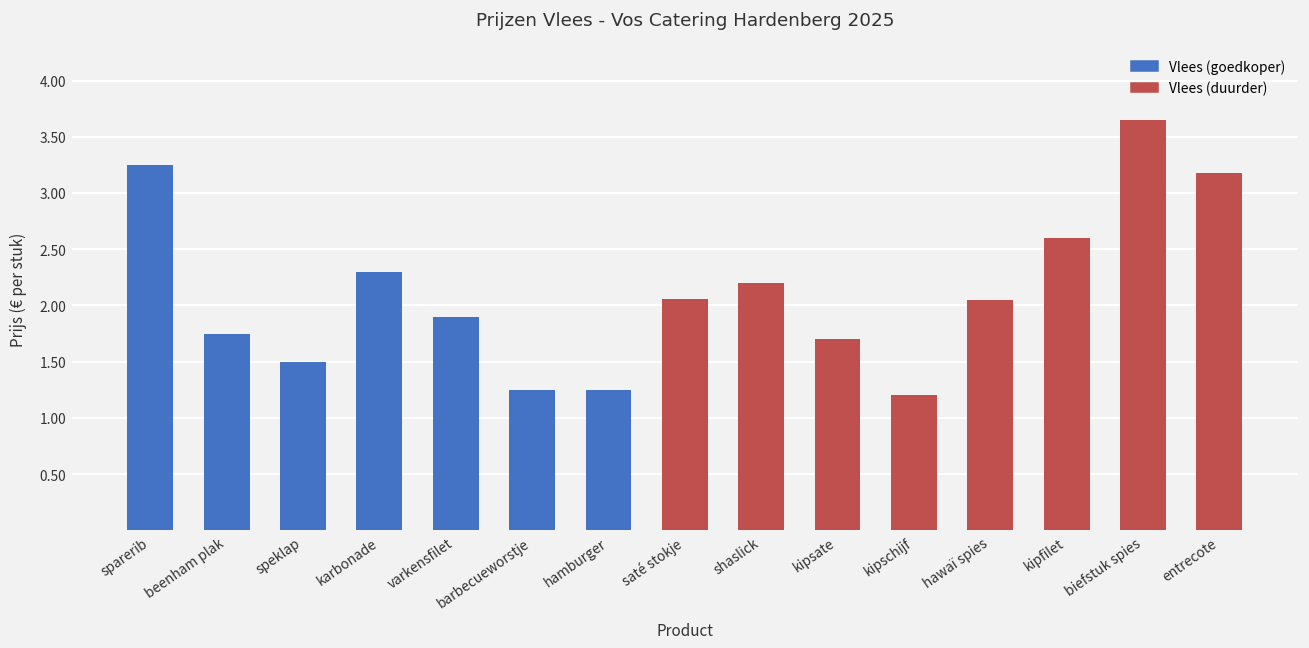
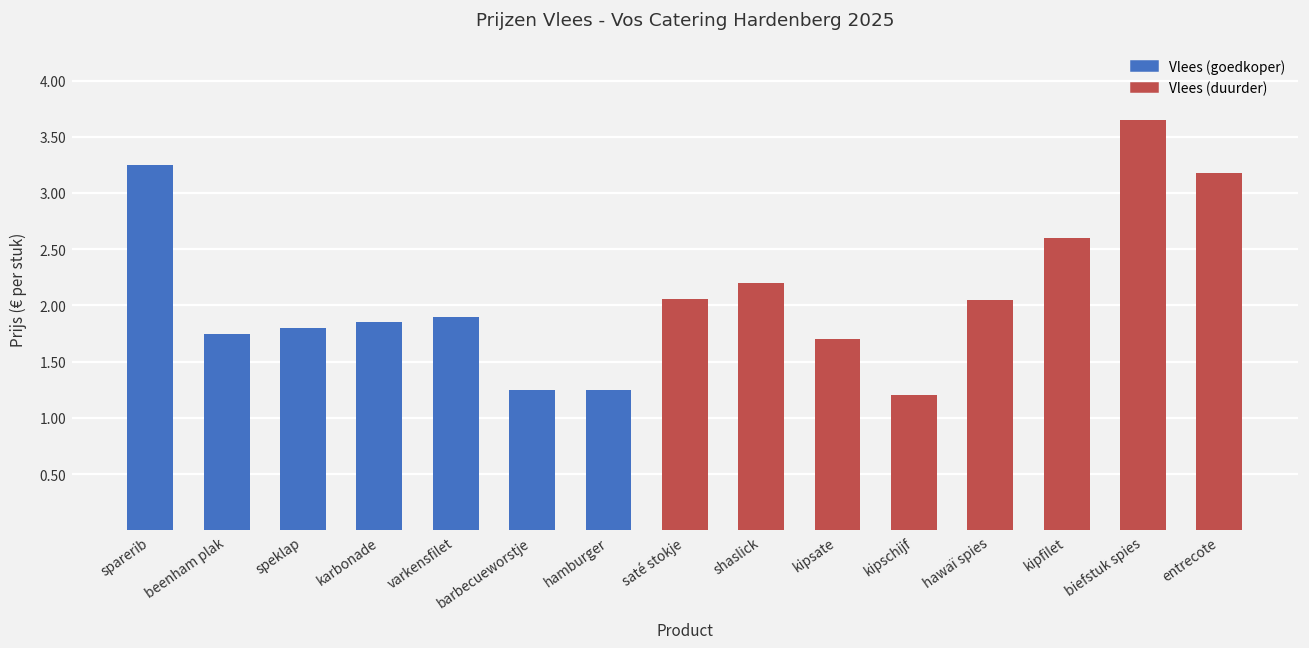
speklap: 1.5 -> 1.8
karbonade: 2.30 -> 1.85
